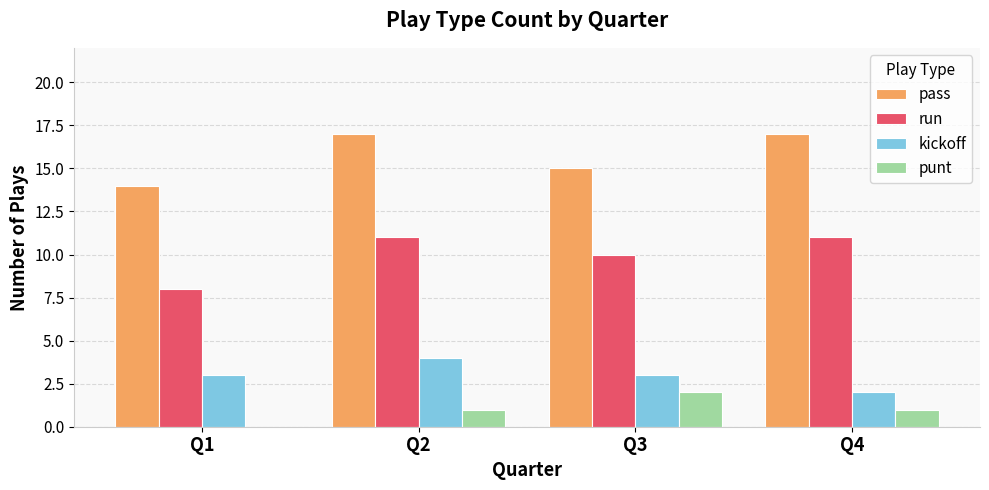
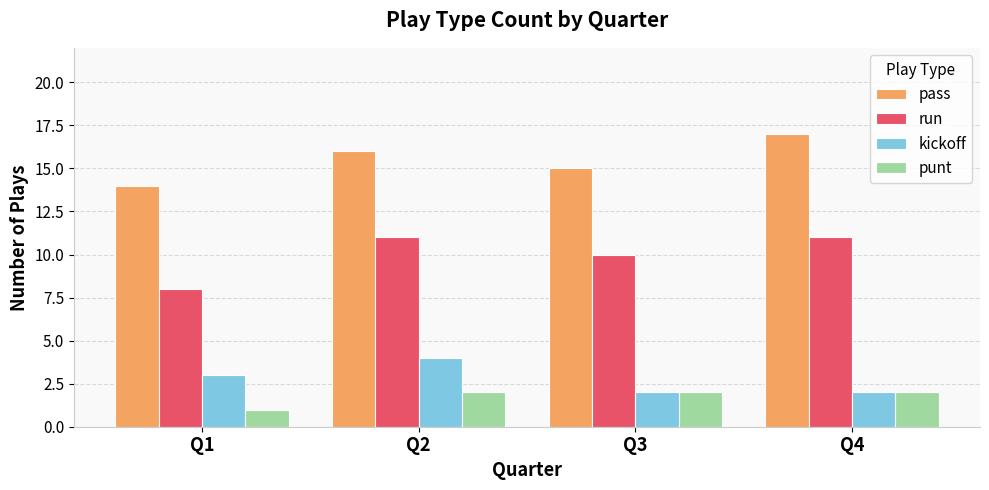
punt, Q1: 0 -> 1
pass, Q2: 17 -> 16
punt, Q2: 1 -> 2
kickoff, Q3: 3 -> 2
punt, Q4: 1 -> 2
